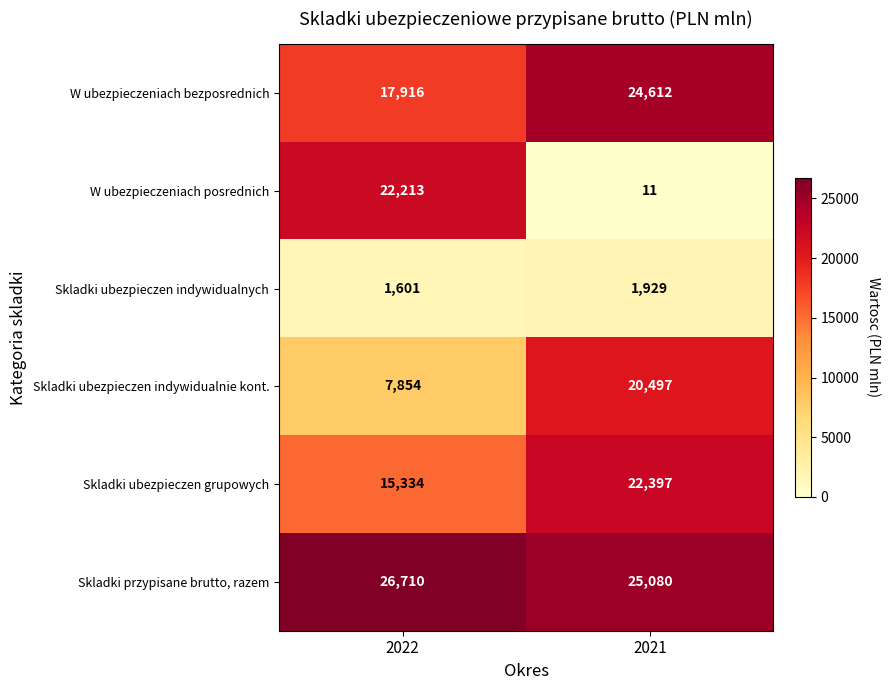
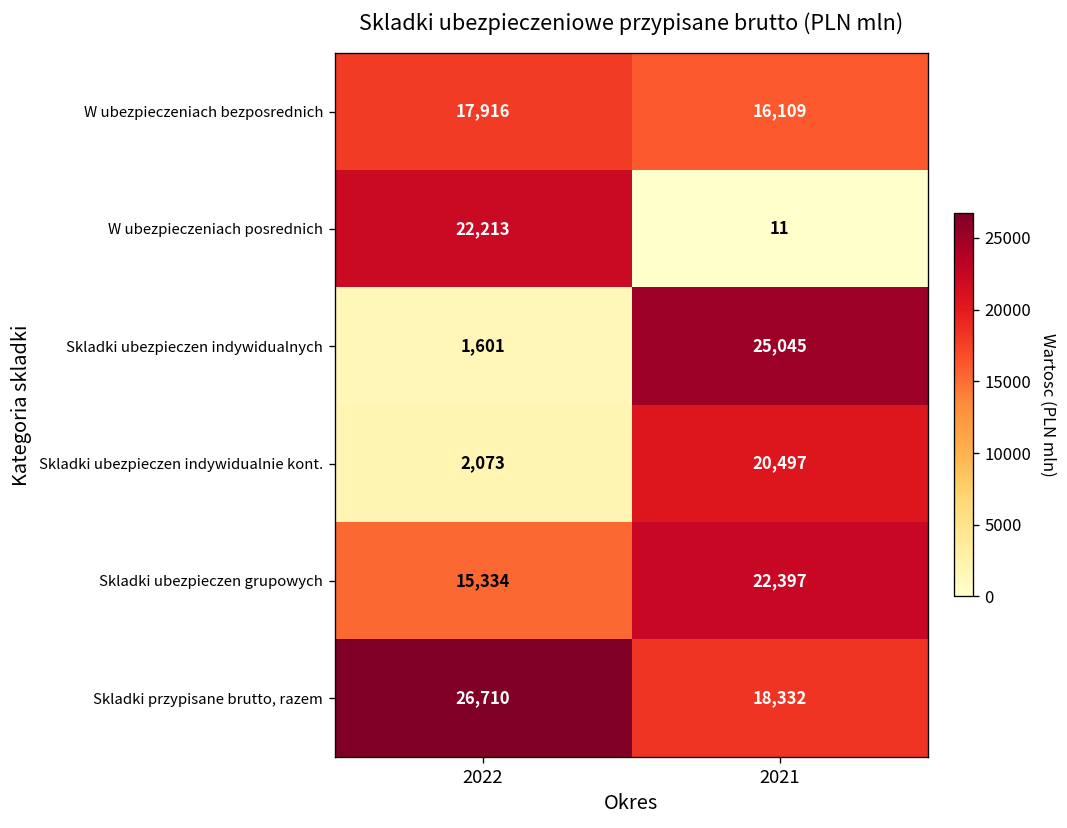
W ubezpieczeniach bezposrednich, 2021: 24,612 -> 16,109
Skladki ubezpieczen indywidualnych, 2021: 1,929 -> 25,045
Skladki ubezpieczen indywidualnie kont., 2022: 7,854 -> 2,073
Skladki przypisane brutto, razem, 2021: 25,080 -> 18,332
